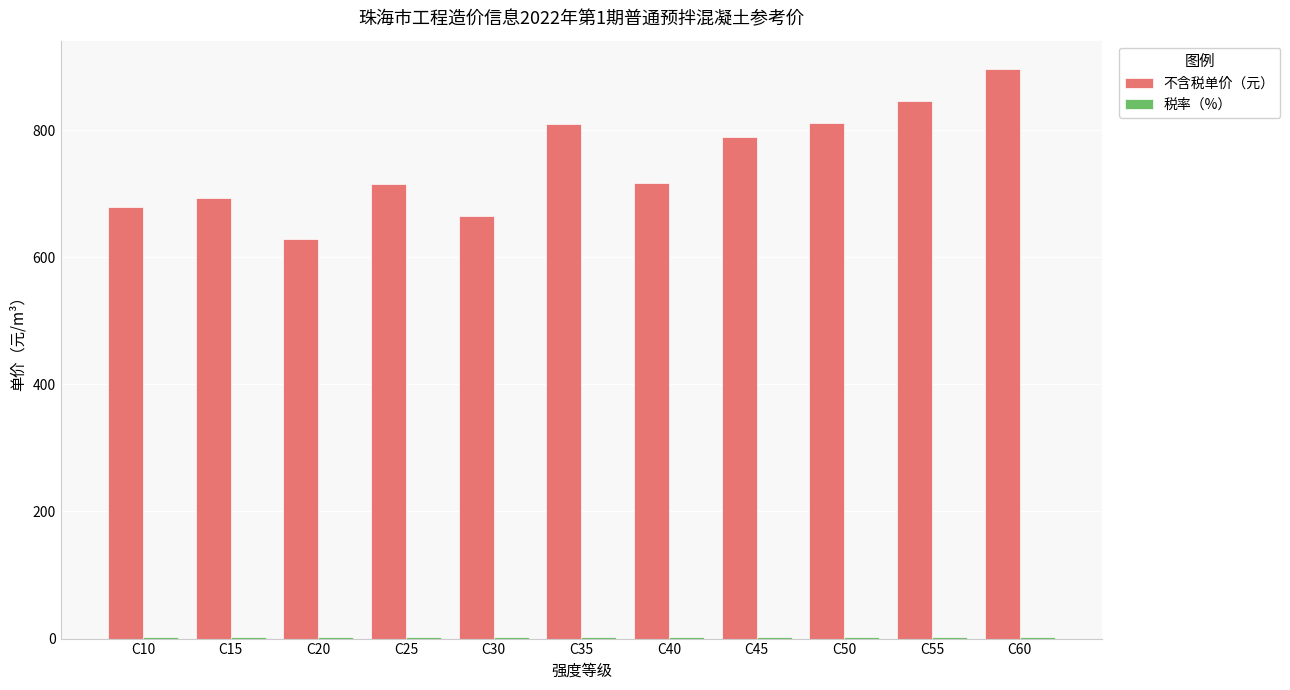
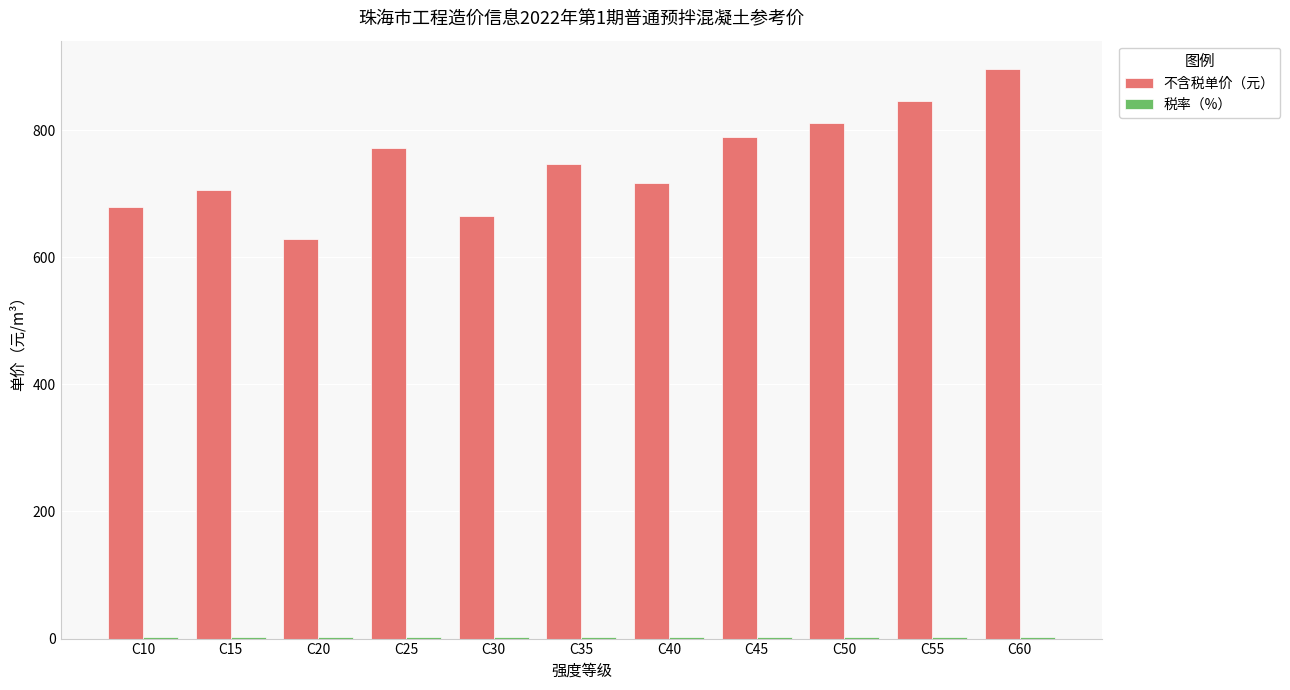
不含税单价（元）, C15: 690 -> 710
不含税单价（元）, C25: 720 -> 770
不含税单价（元）, C35: 810 -> 750
